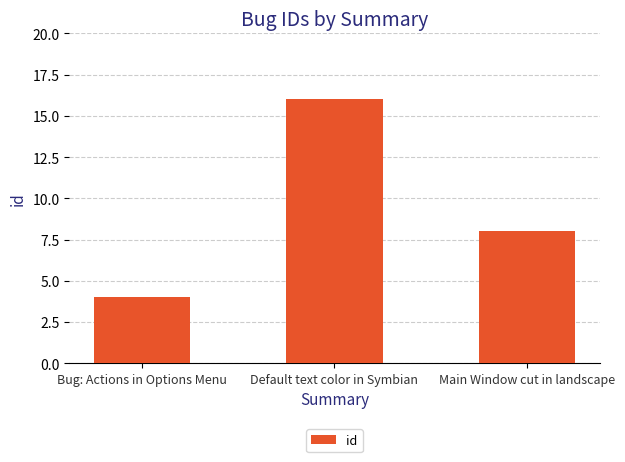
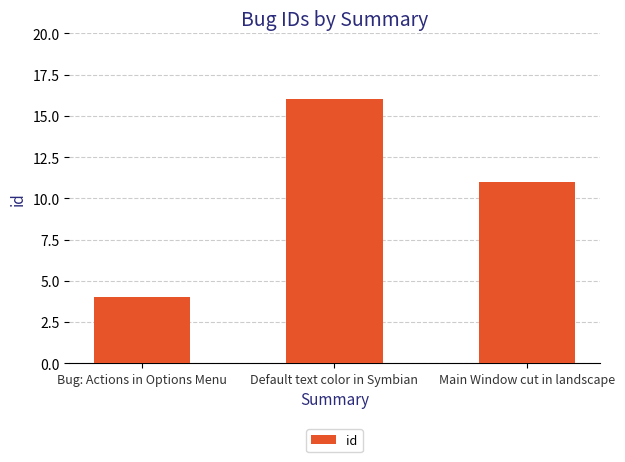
Main Window cut in landscape: 8 -> 11
